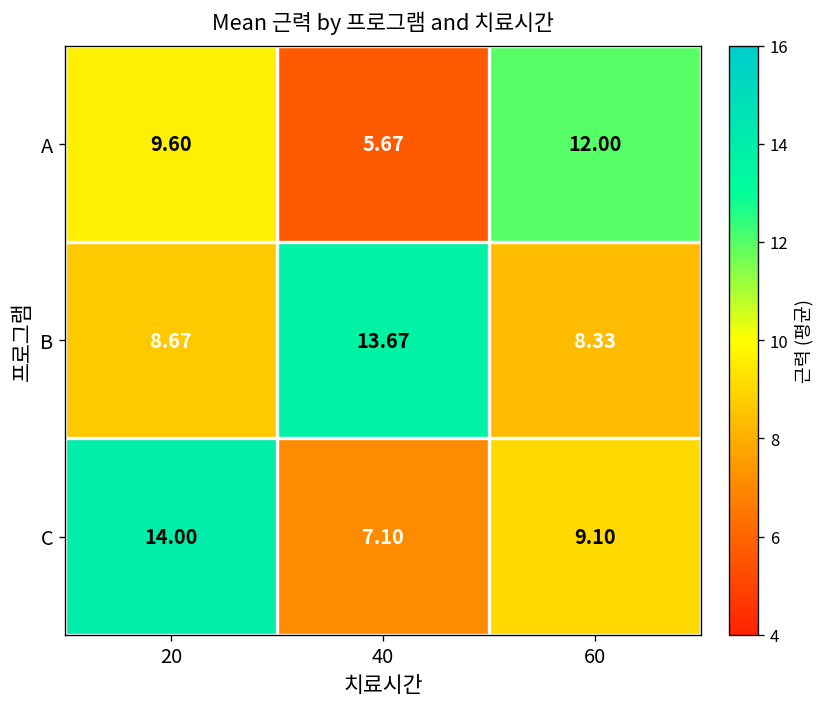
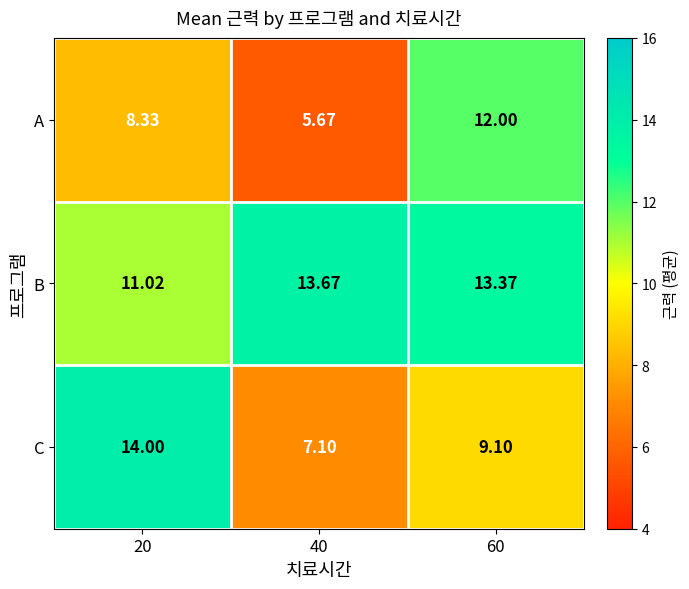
A, 20: 9.60 -> 8.33
B, 20: 8.67 -> 11.02
B, 60: 8.33 -> 13.37
